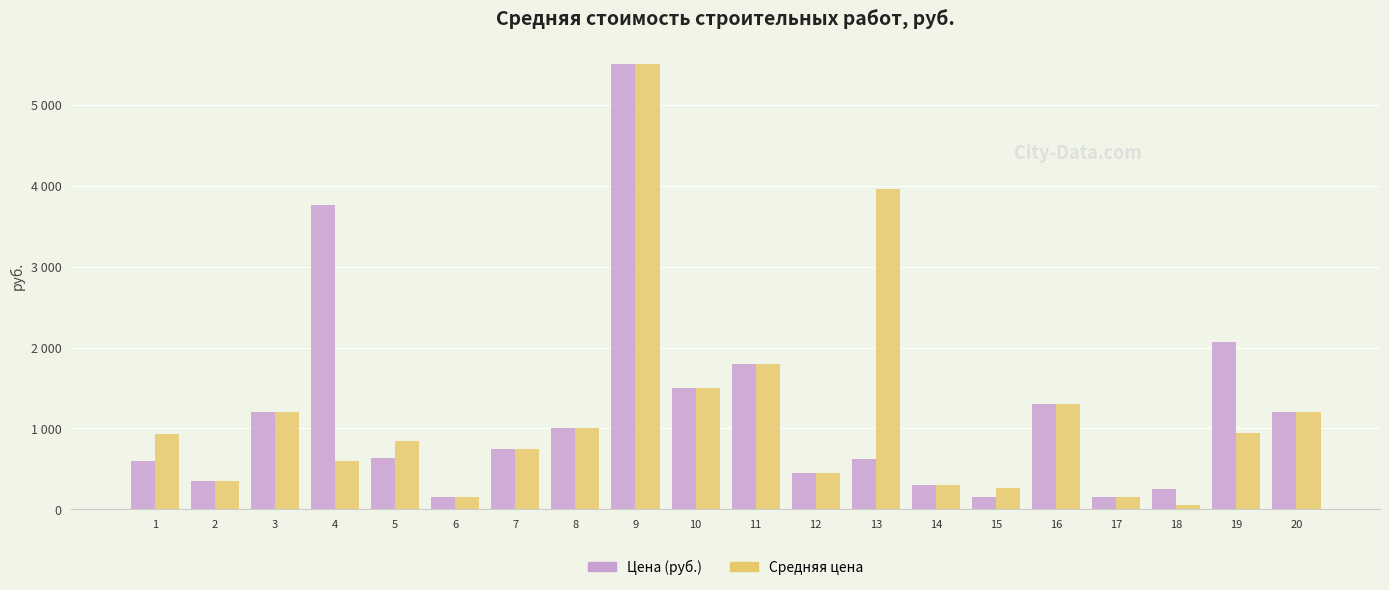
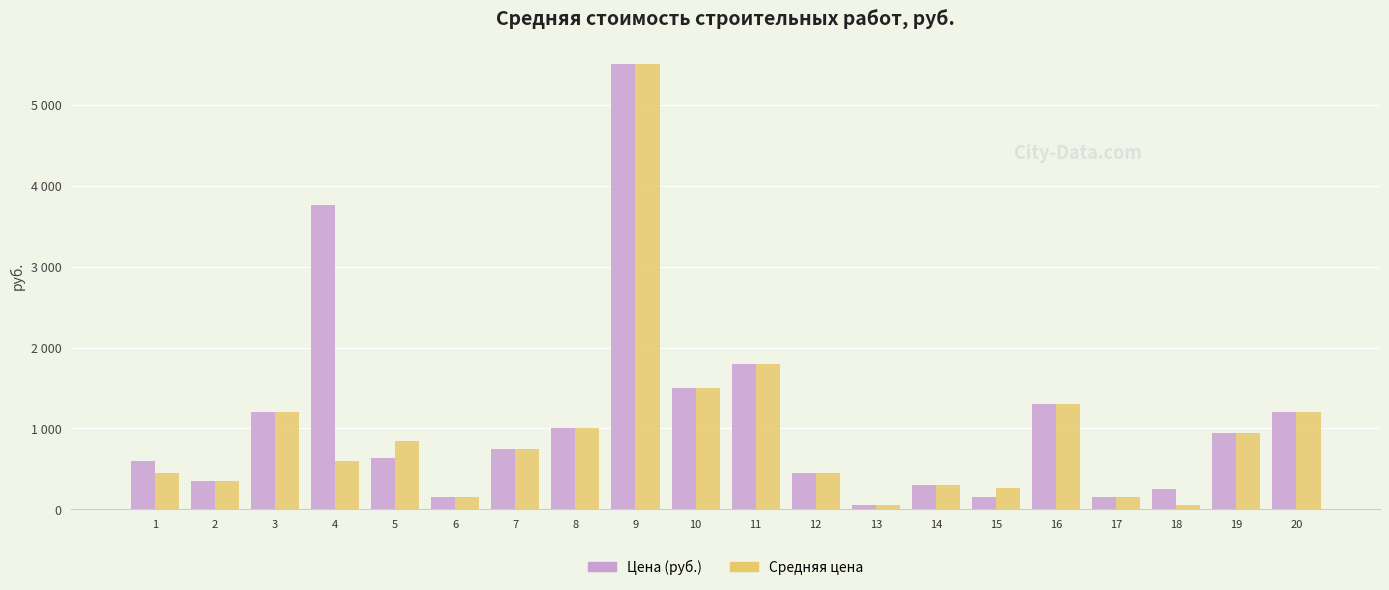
Средняя цена, 1: 900 -> 500
Цена (руб.), 13: 600 -> 100
Средняя цена, 13: 4000 -> 100
Цена (руб.), 19: 2100 -> 1000
